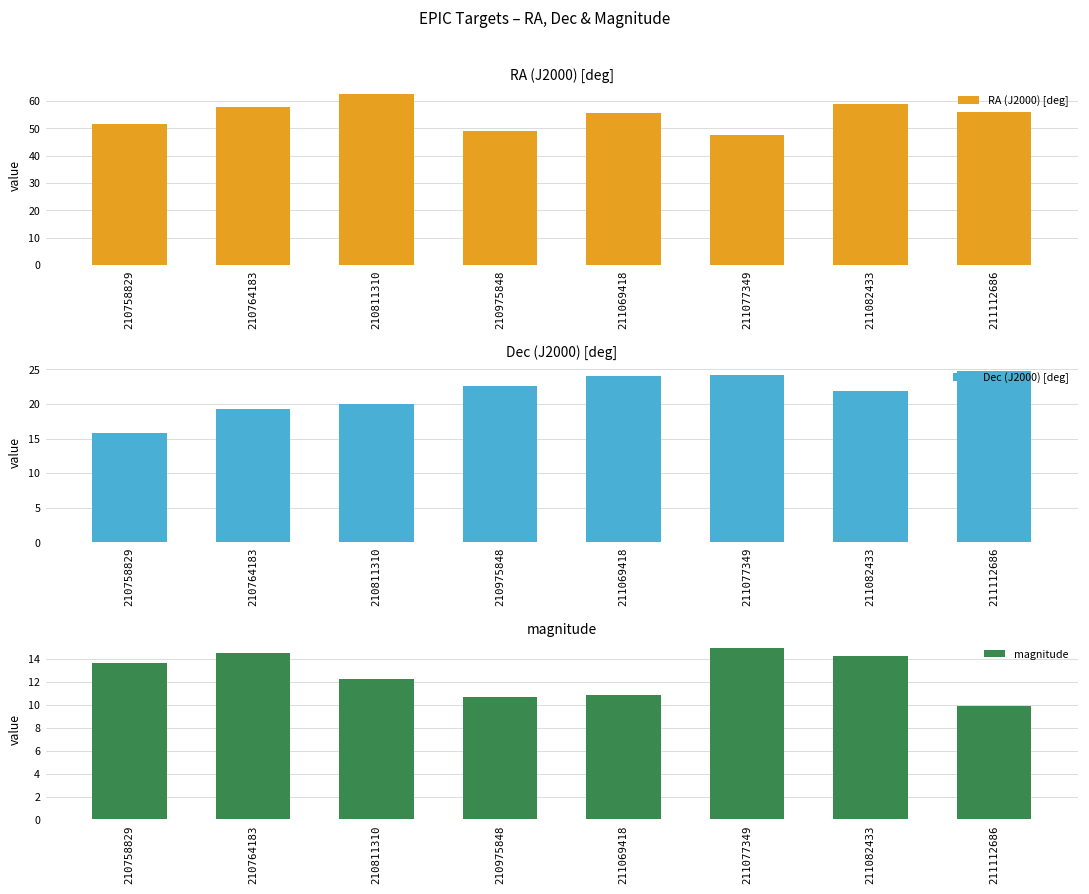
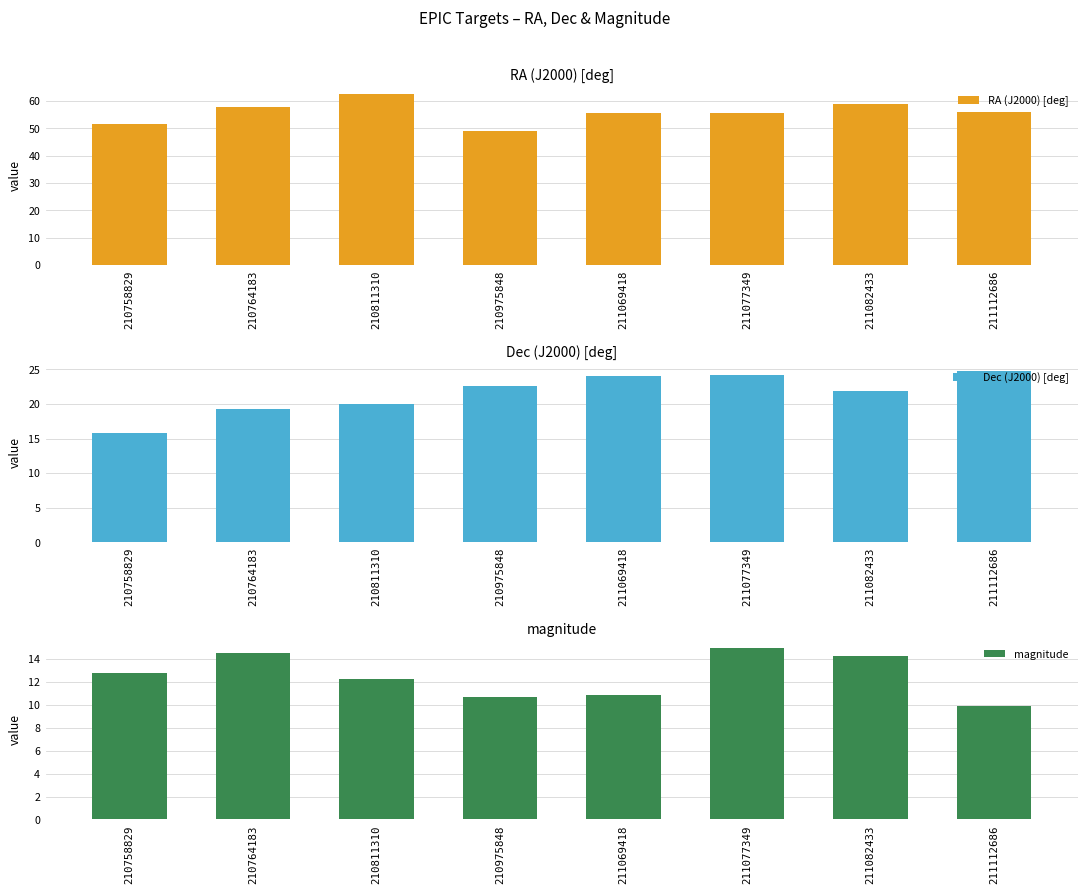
RA (J2000) [deg], 211077349: 48 -> 56
magnitude, 210758829: 13.6 -> 12.7
